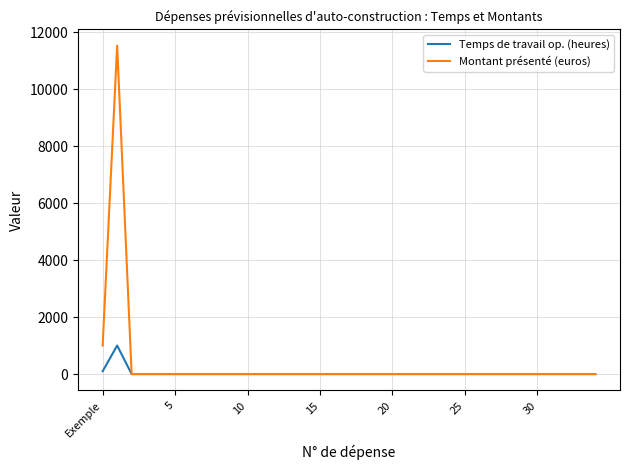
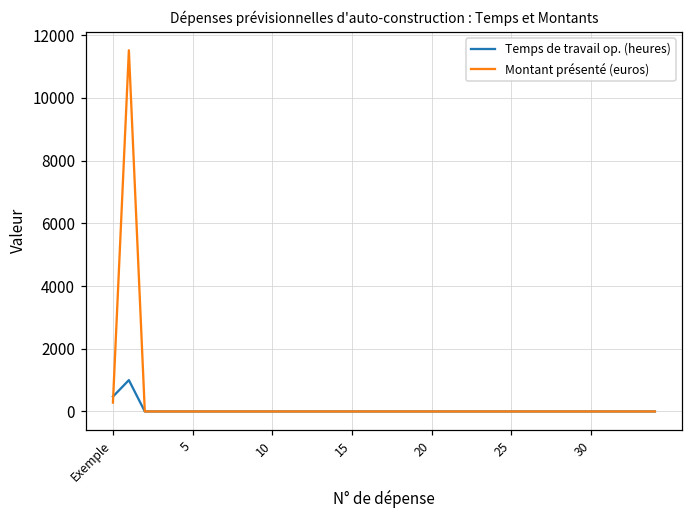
Temps de travail op. (heures), Exemple: 100 -> 500
Montant présenté (euros), Exemple: 1000 -> 300
